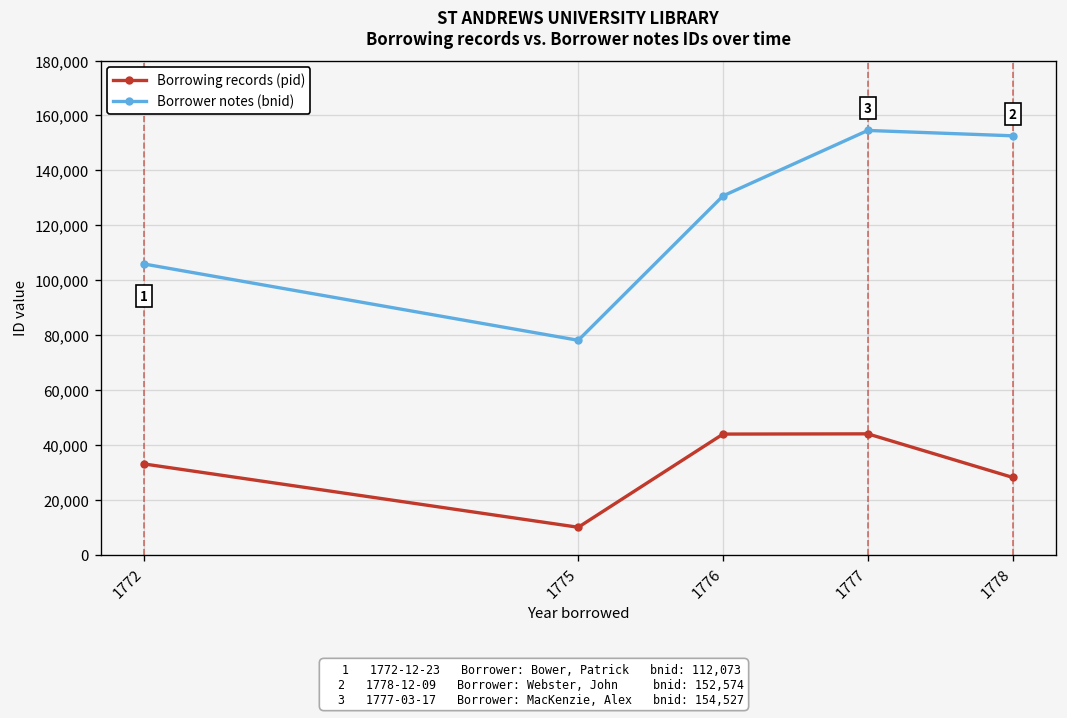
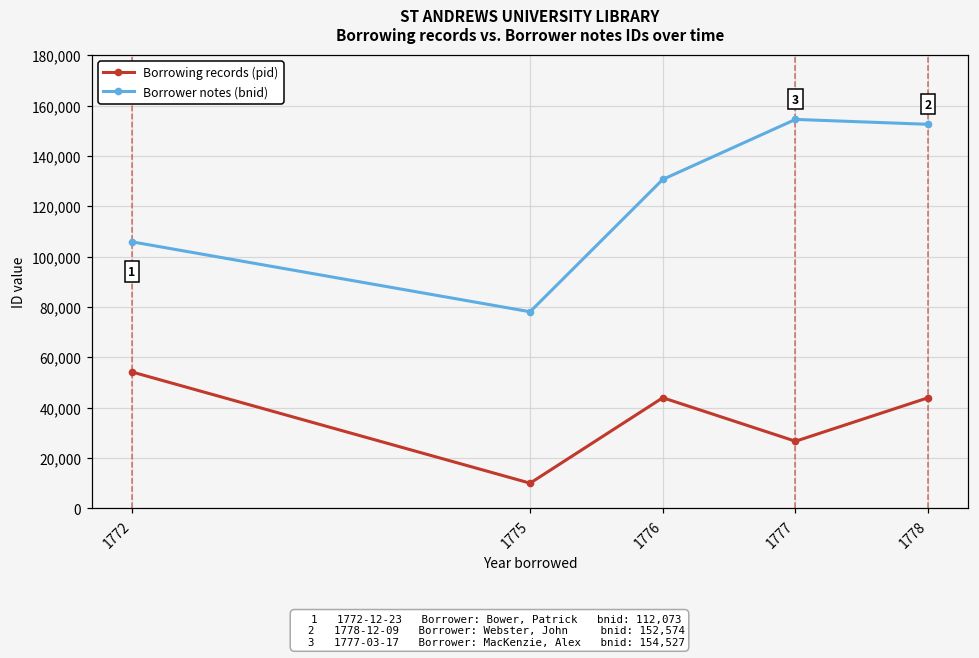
Borrowing records (pid), 1772: 33,000 -> 54,000
Borrowing records (pid), 1777: 44,000 -> 27,000
Borrowing records (pid), 1778: 28,000 -> 44,000
